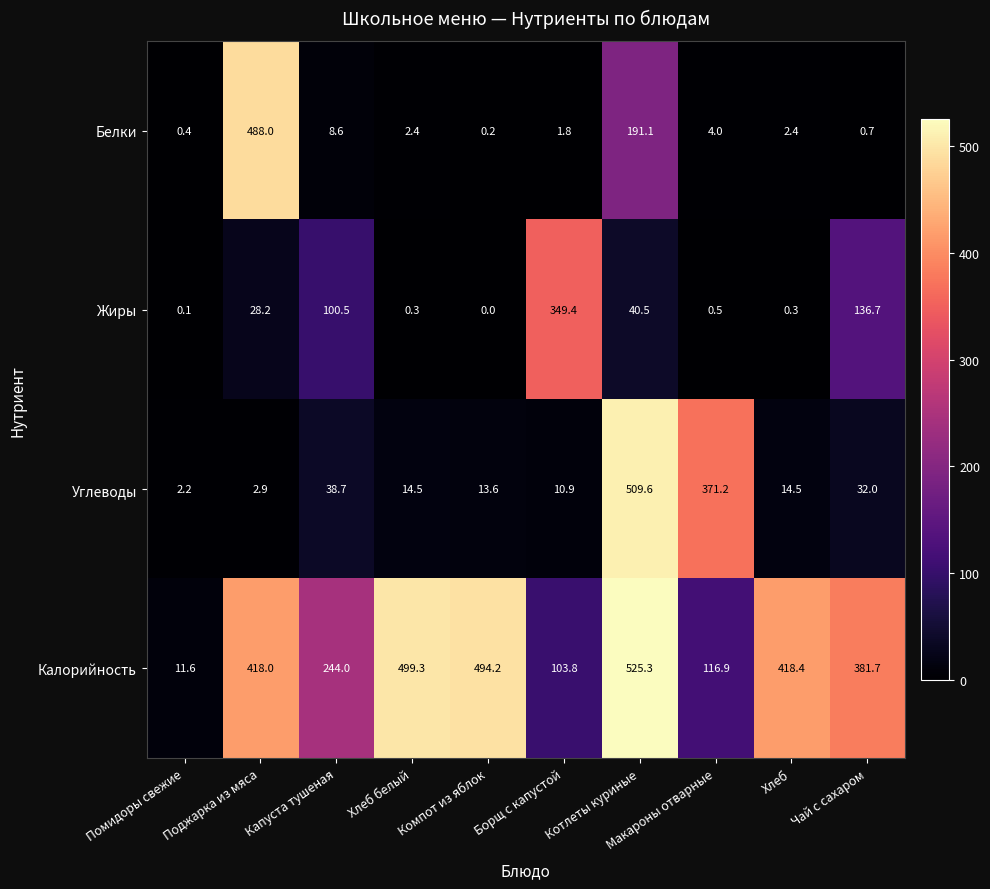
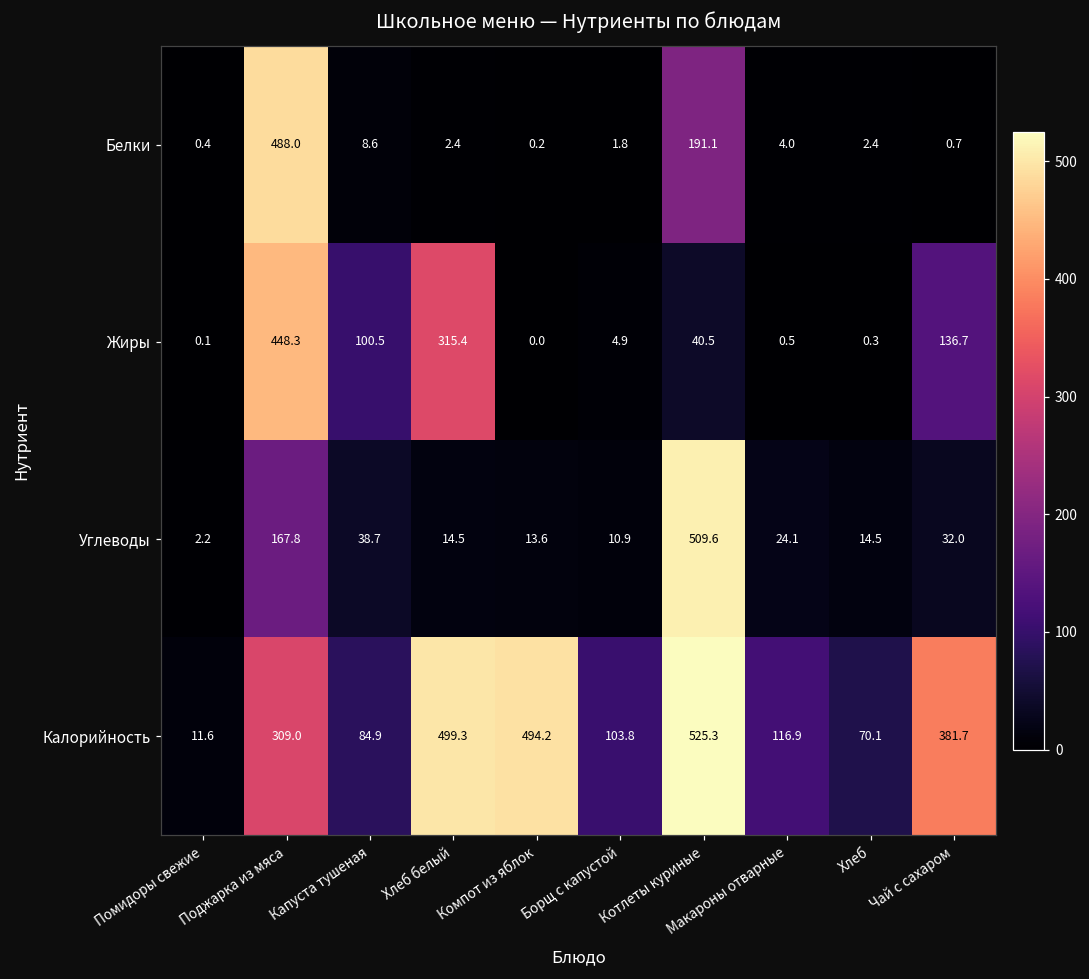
Жиры, Поджарка из мяса: 28.2 -> 448.3
Жиры, Хлеб белый: 0.3 -> 315.4
Жиры, Борщ с капустой: 349.4 -> 4.9
Углеводы, Поджарка из мяса: 2.9 -> 167.8
Углеводы, Макароны отварные: 371.2 -> 24.1
Калорийность, Поджарка из мяса: 418.0 -> 309.0
Калорийность, Капуста тушеная: 244.0 -> 84.9
Калорийность, Хлеб: 418.4 -> 70.1
